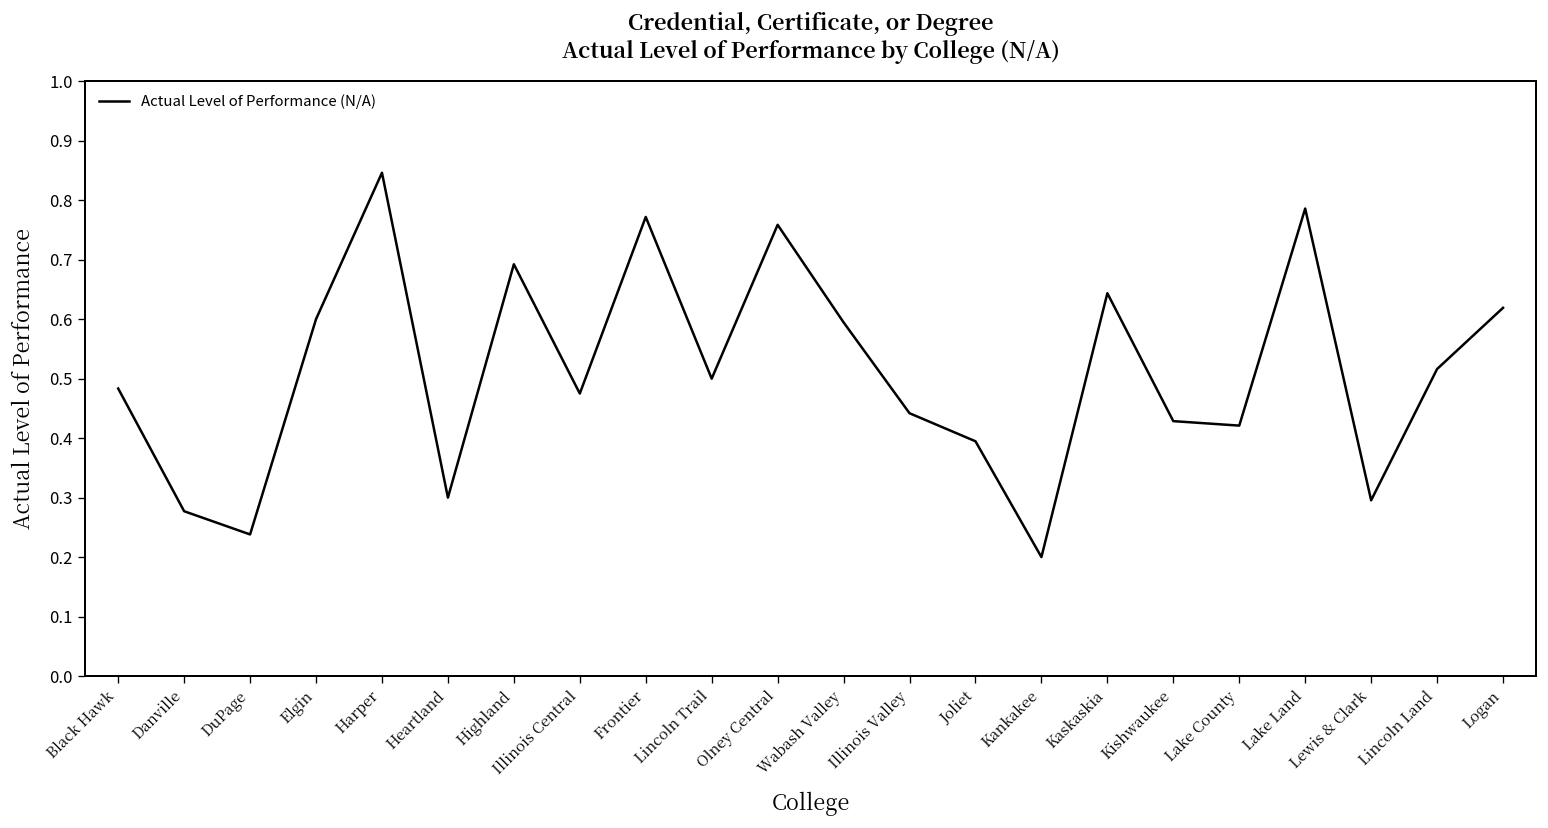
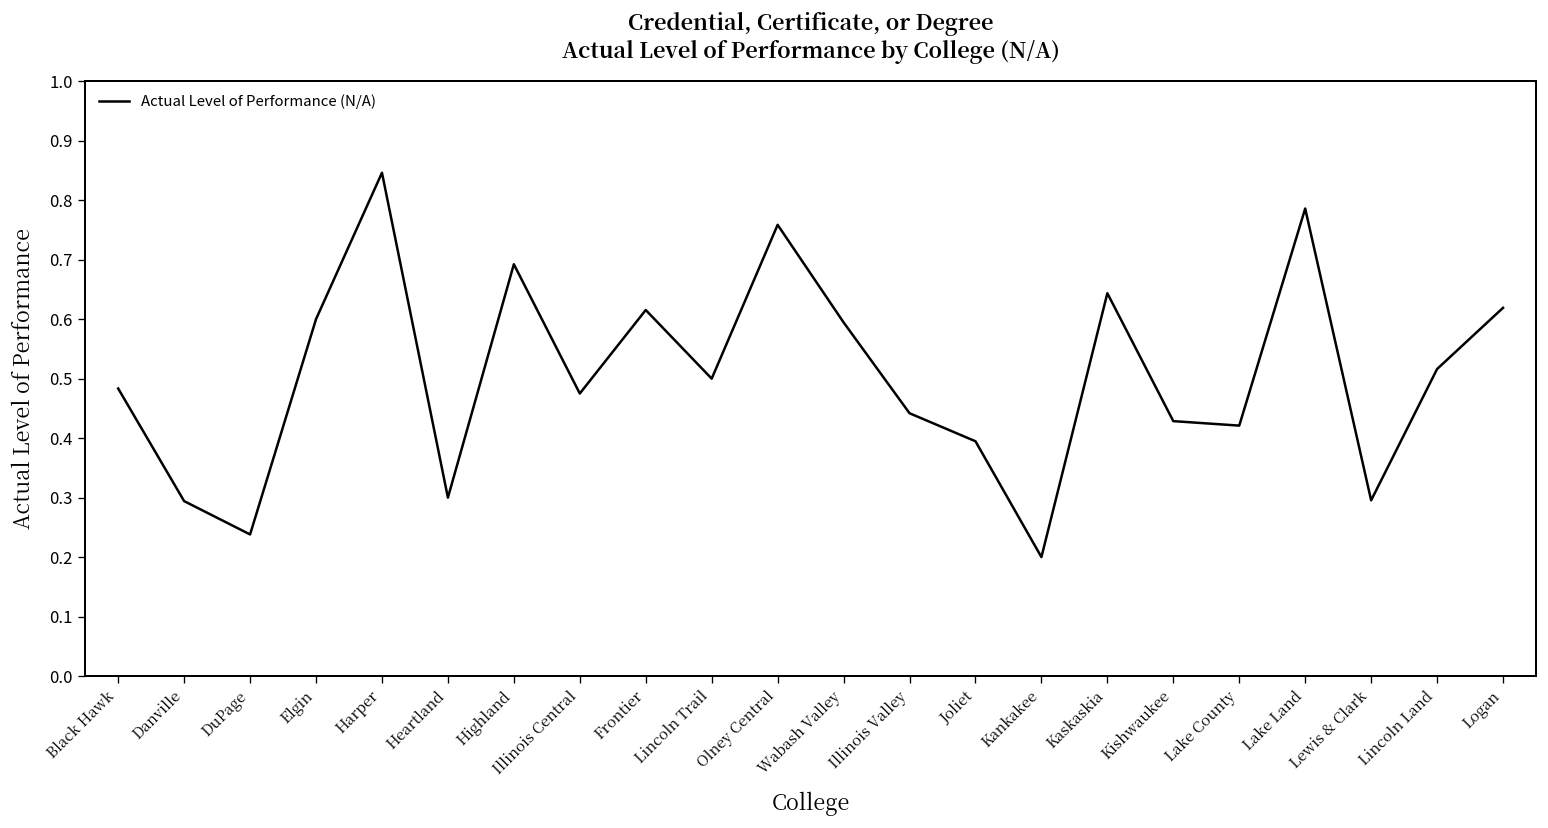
Danville: 0.28 -> 0.29
Frontier: 0.77 -> 0.62
